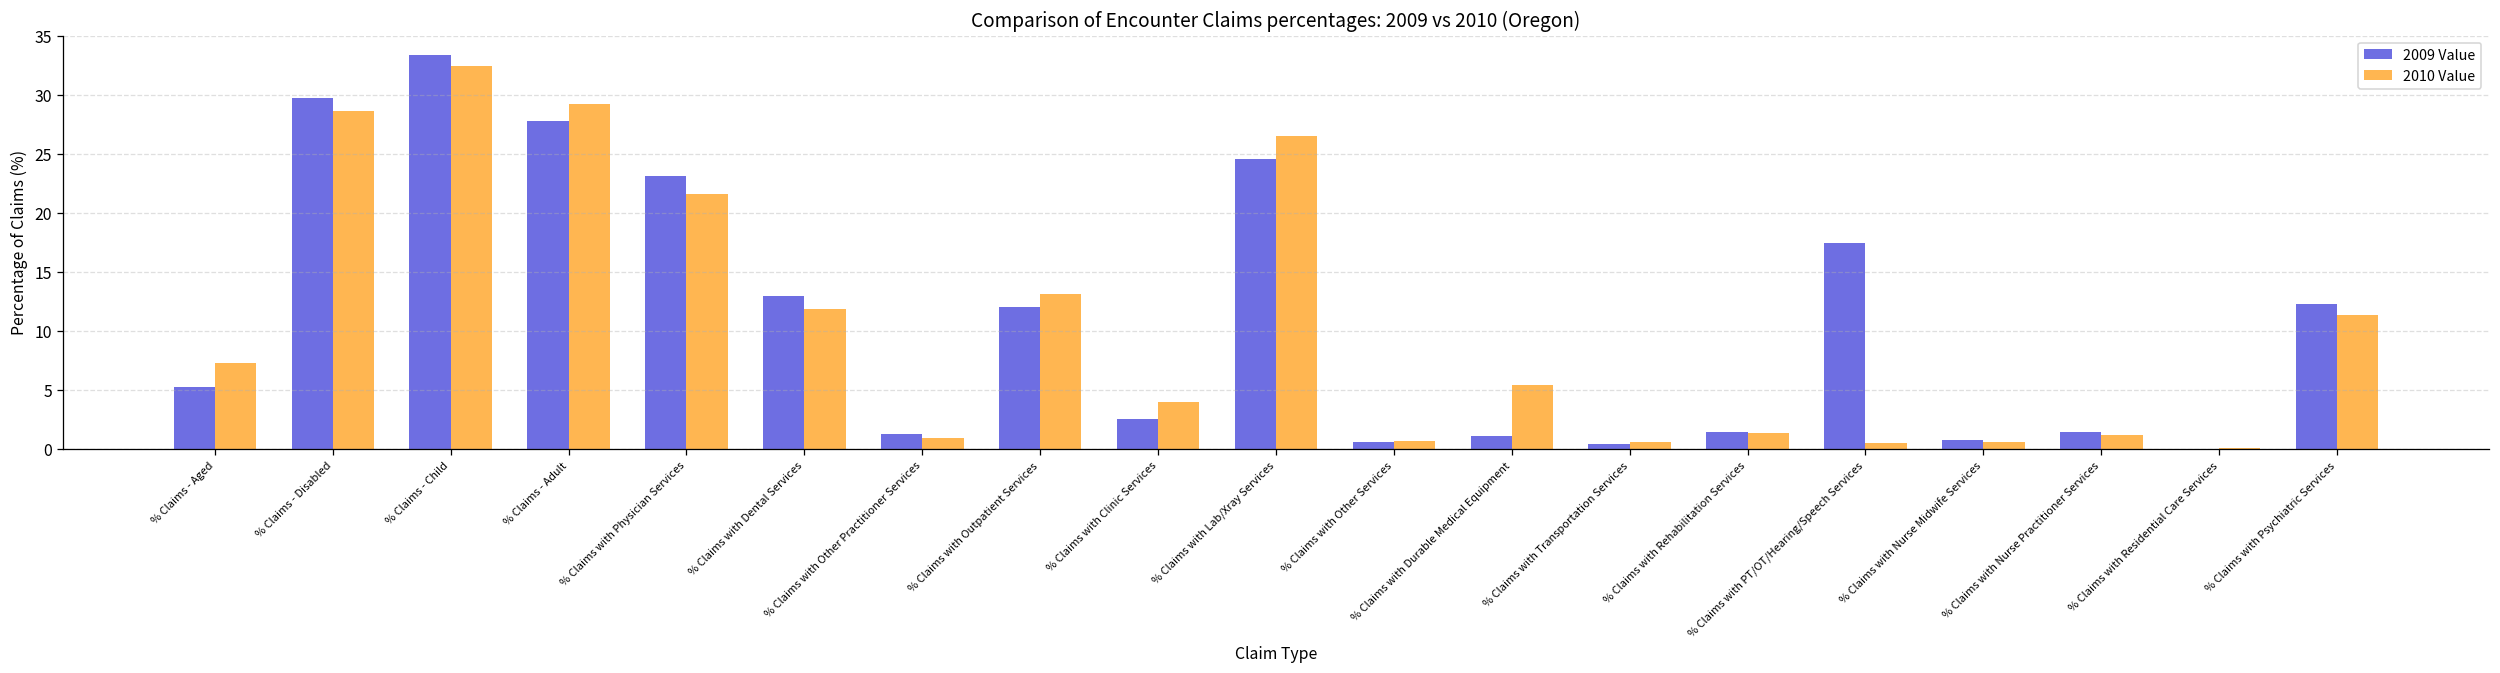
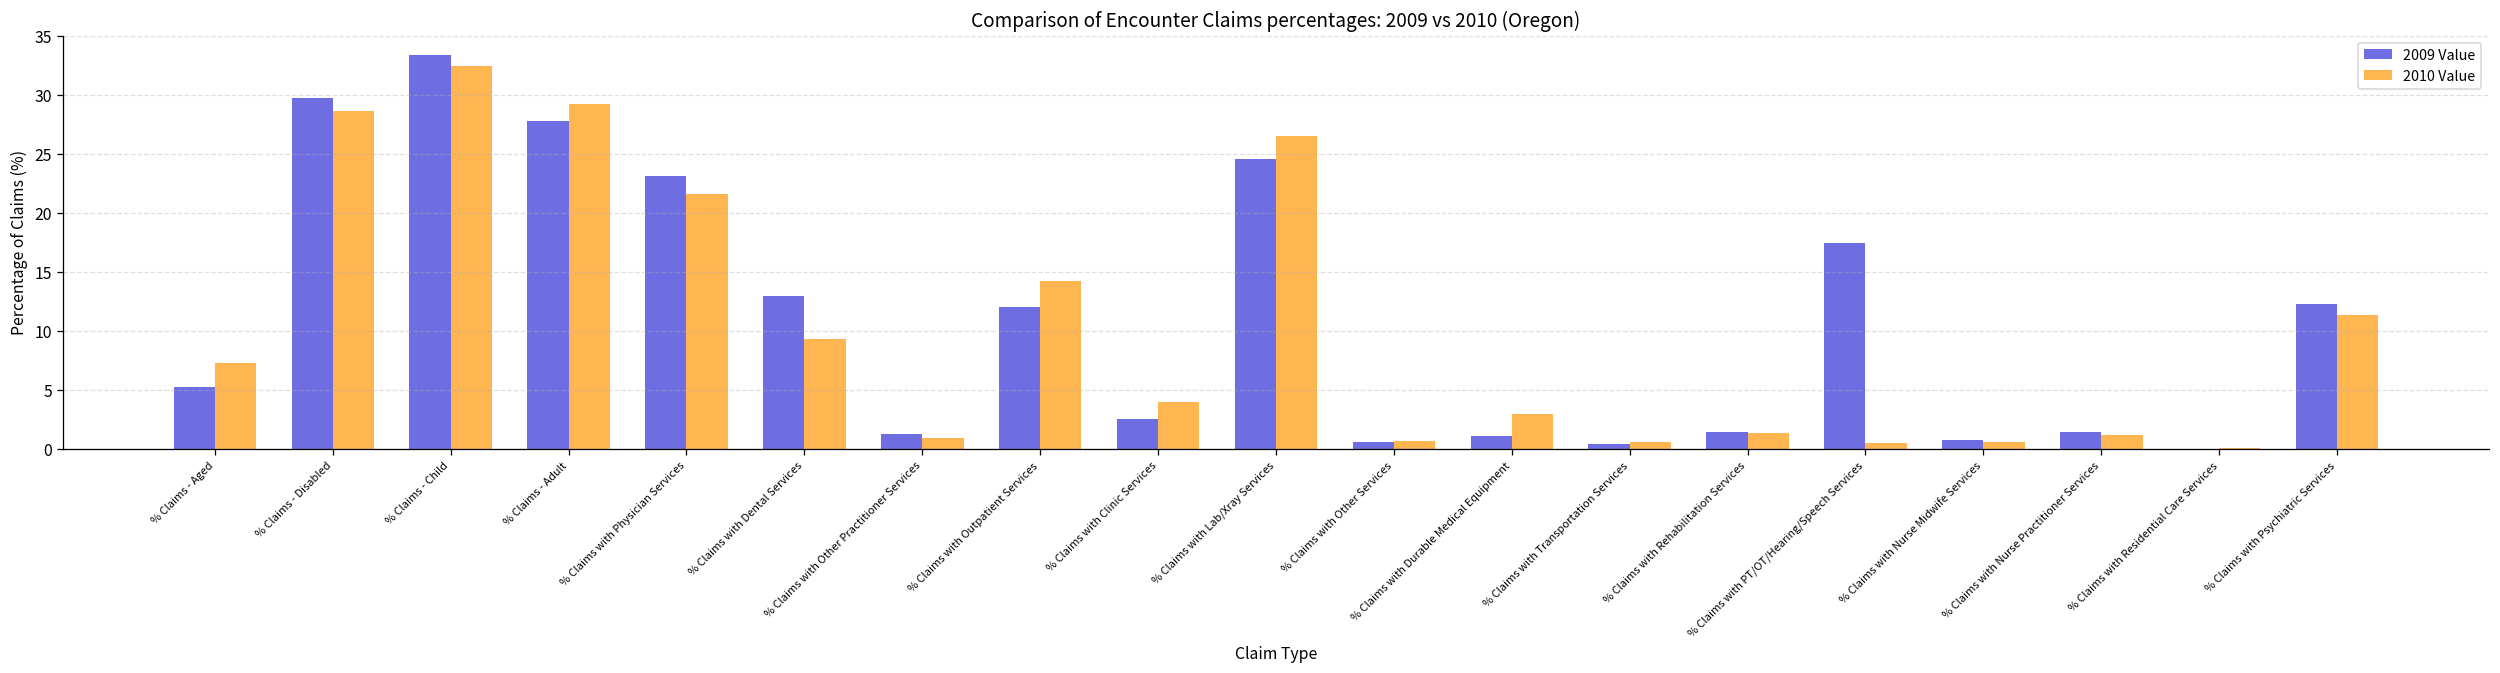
2010 Value, % Claims with Dental Services: 11.9 -> 9.4
2010 Value, % Claims with Outpatient Services: 13.1 -> 14.2
2010 Value, % Claims with Durable Medical Equipment: 5.5 -> 2.9
